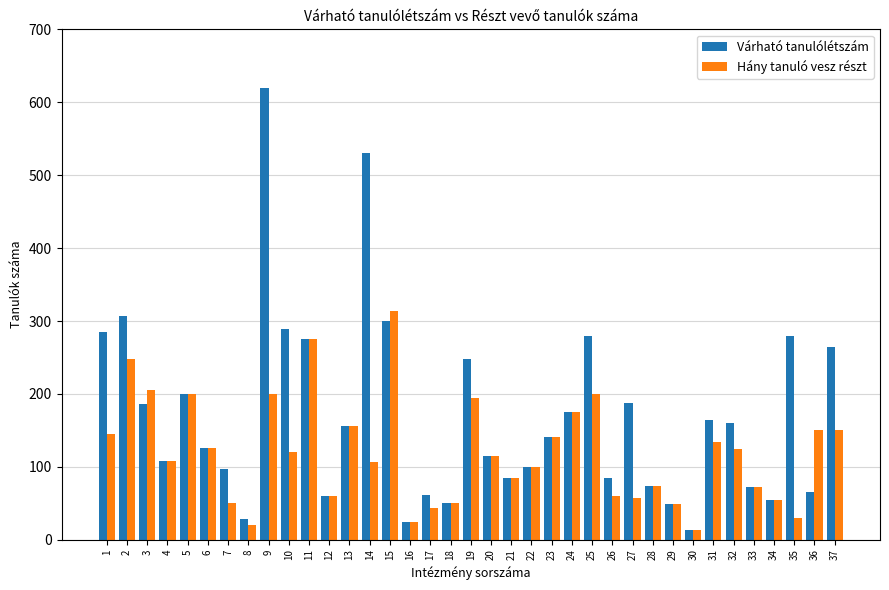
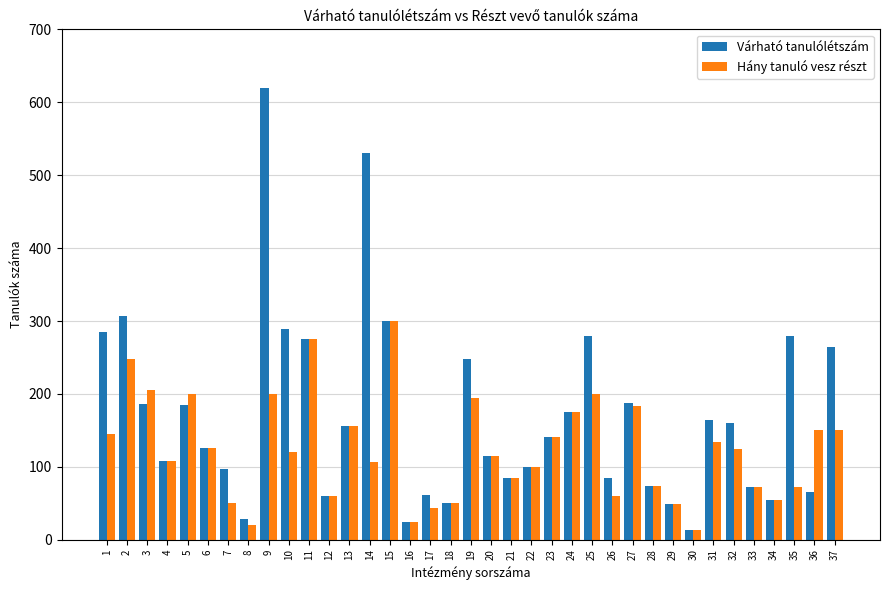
Várható tanulólétszám, 5: 200 -> 190
Hány tanuló vesz részt, 15: 310 -> 300
Hány tanuló vesz részt, 27: 60 -> 180
Hány tanuló vesz részt, 35: 30 -> 70
